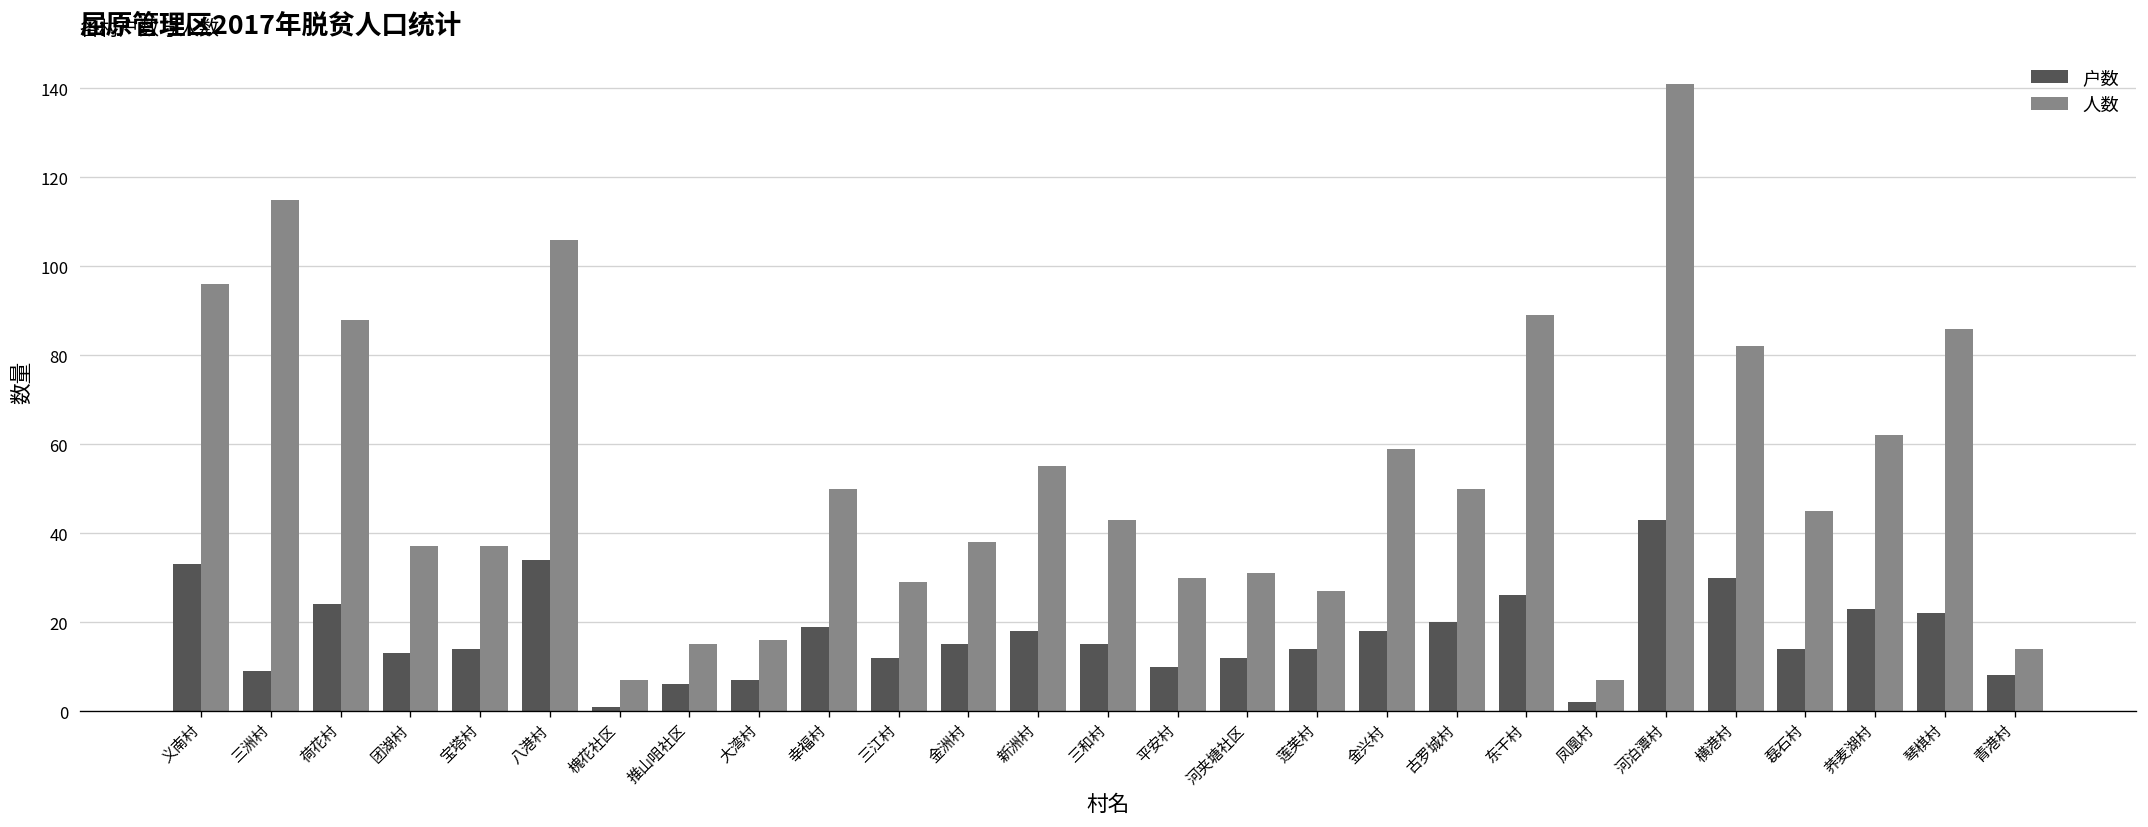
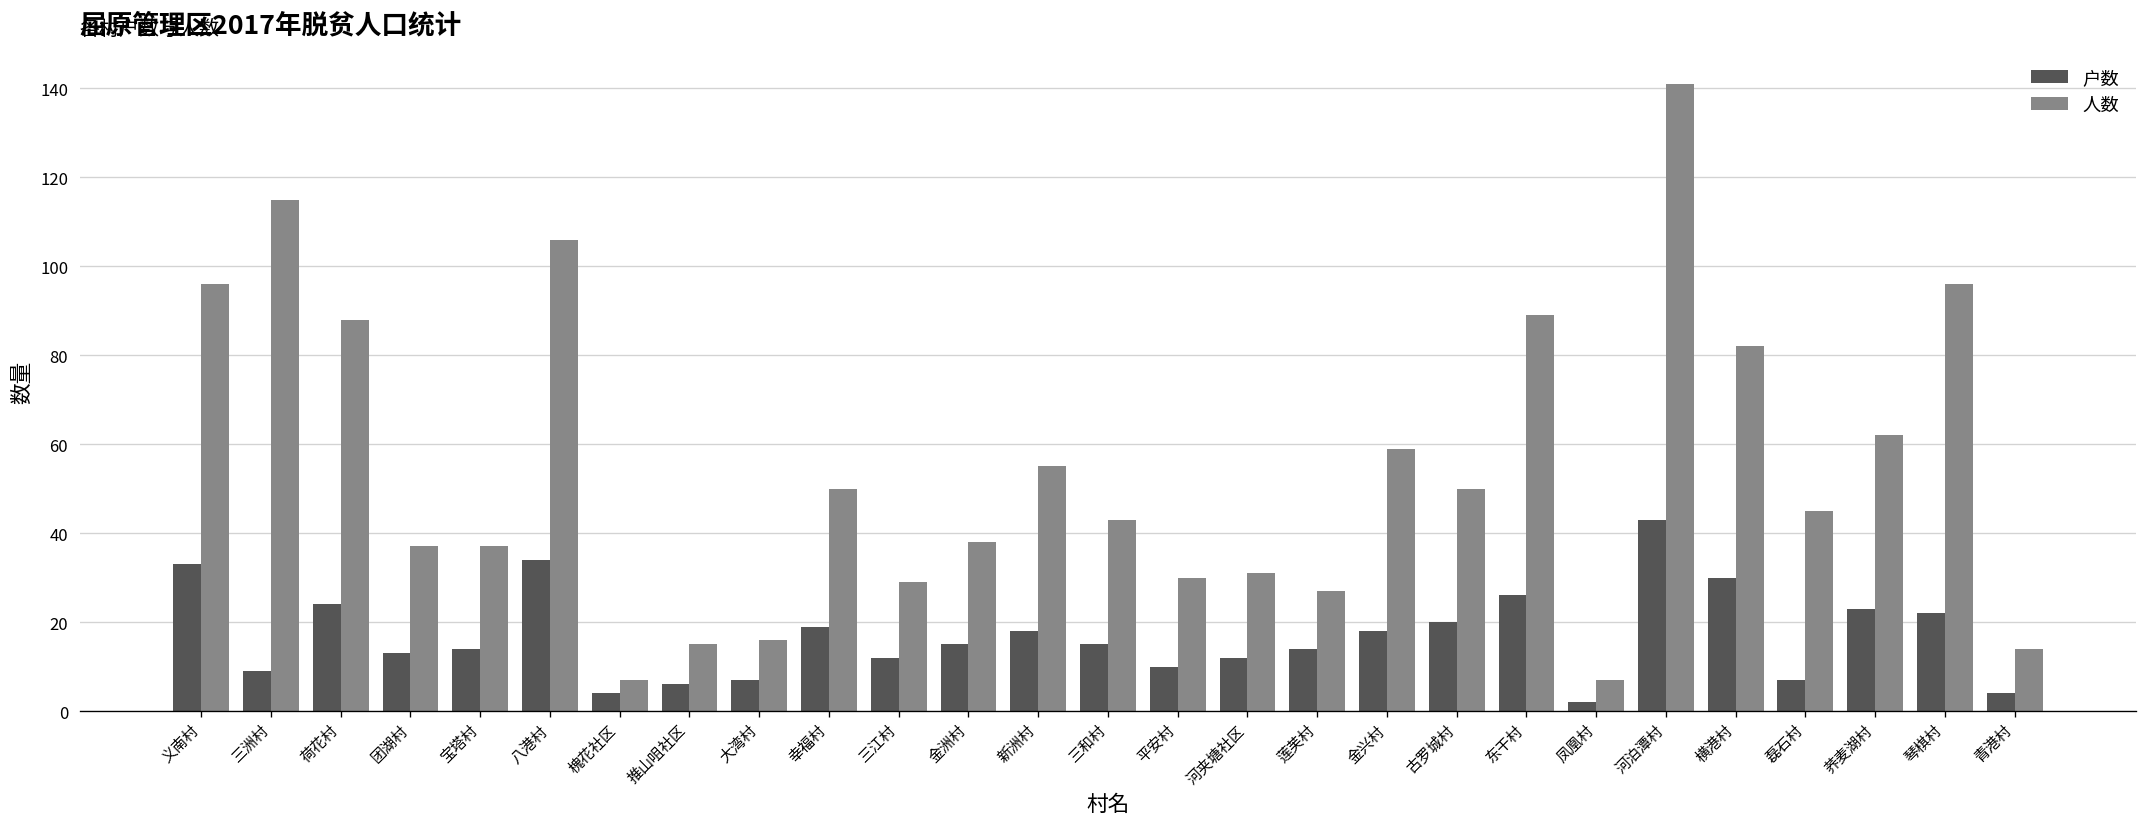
户数, 槐花社区: 1 -> 4
户数, 磊石村: 14 -> 7
人数, 琴棋村: 86 -> 96
户数, 青港村: 8 -> 4
